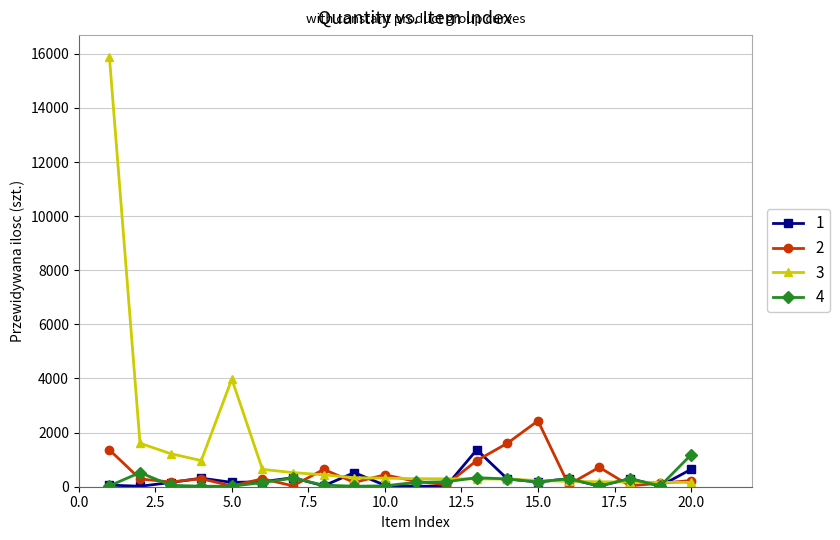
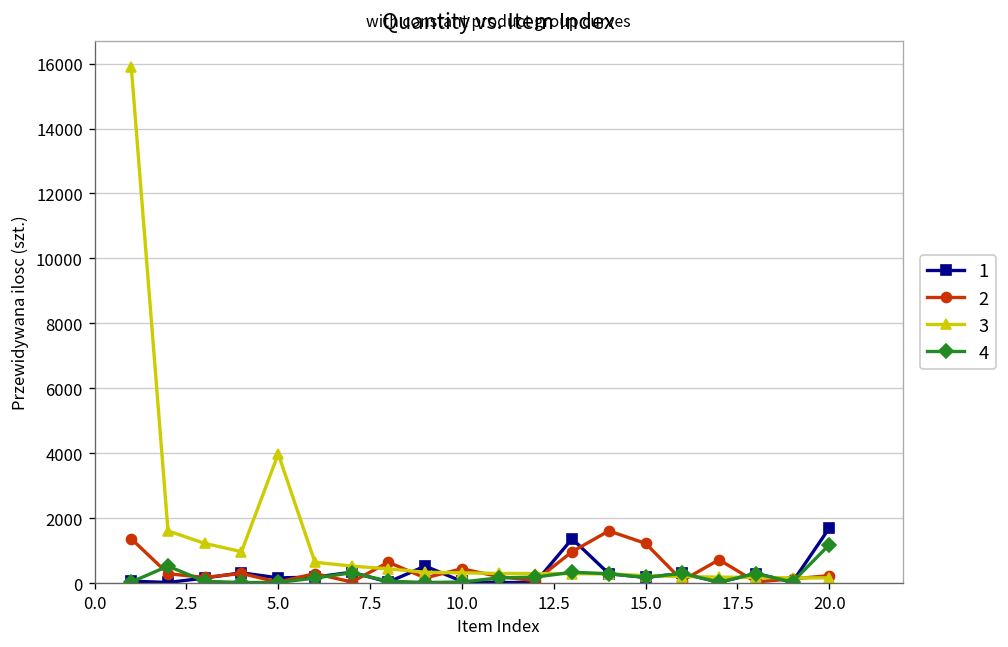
2, 15.0: 2400 -> 1200
1, 20.0: 600 -> 1700
